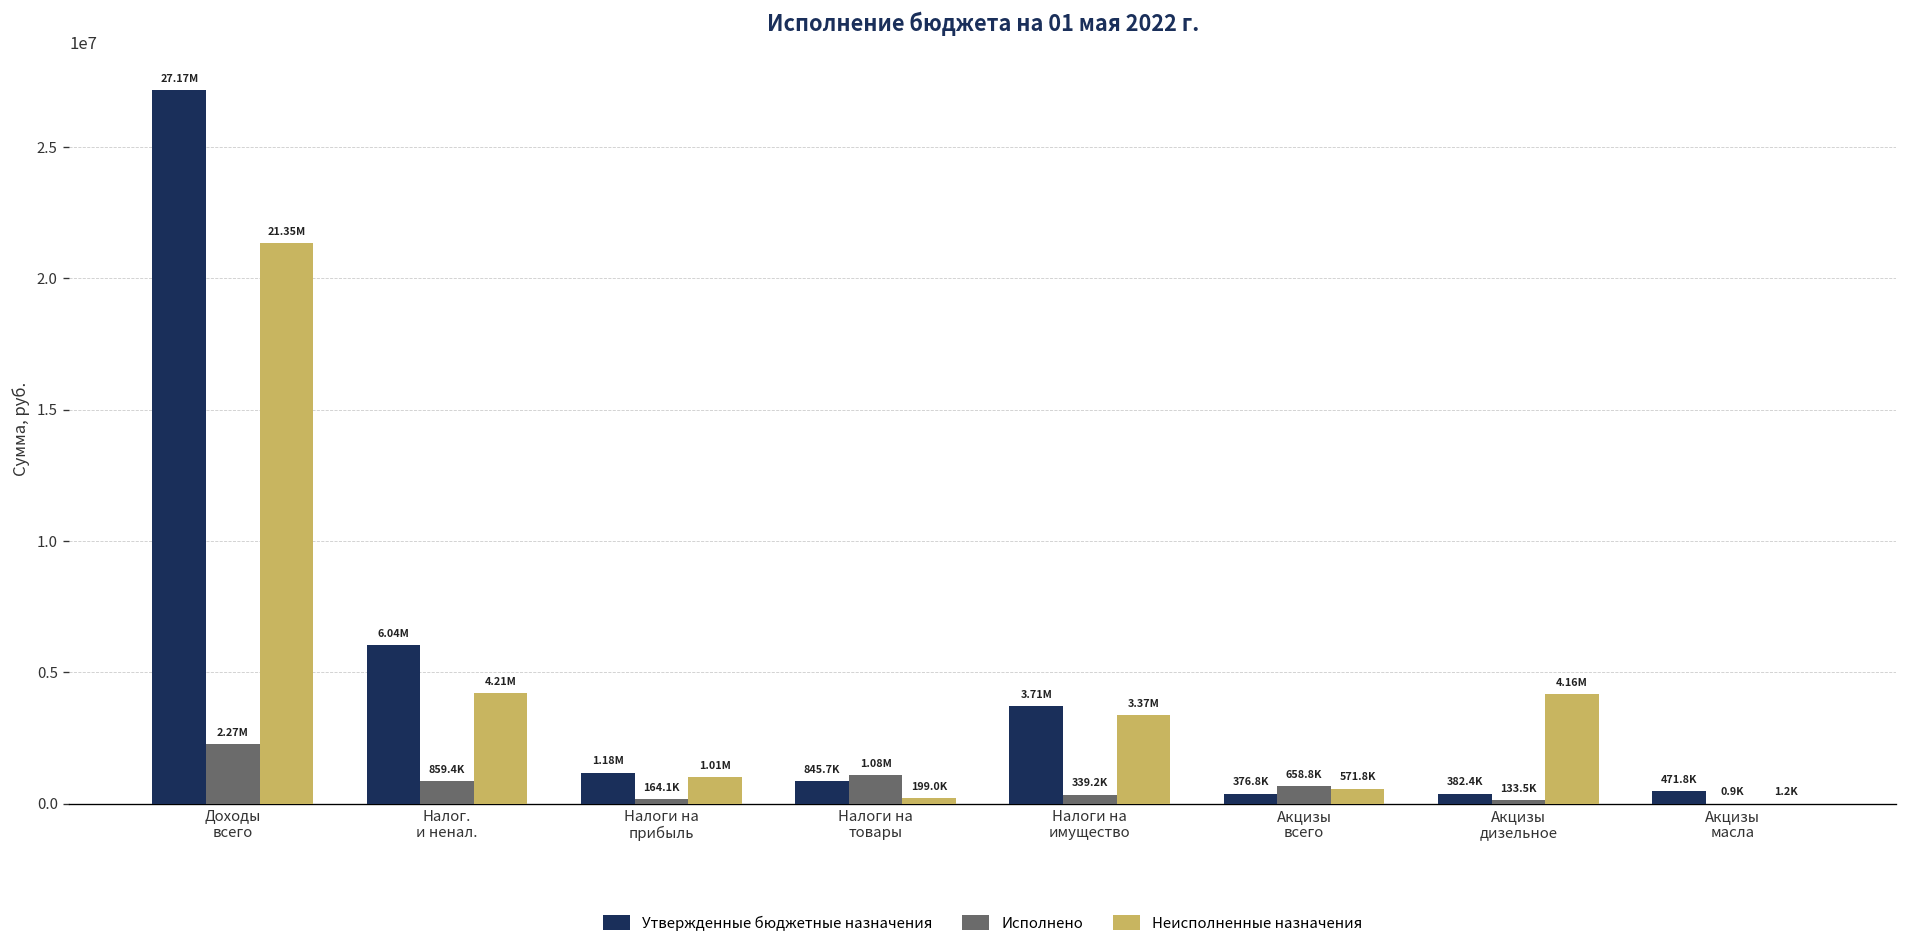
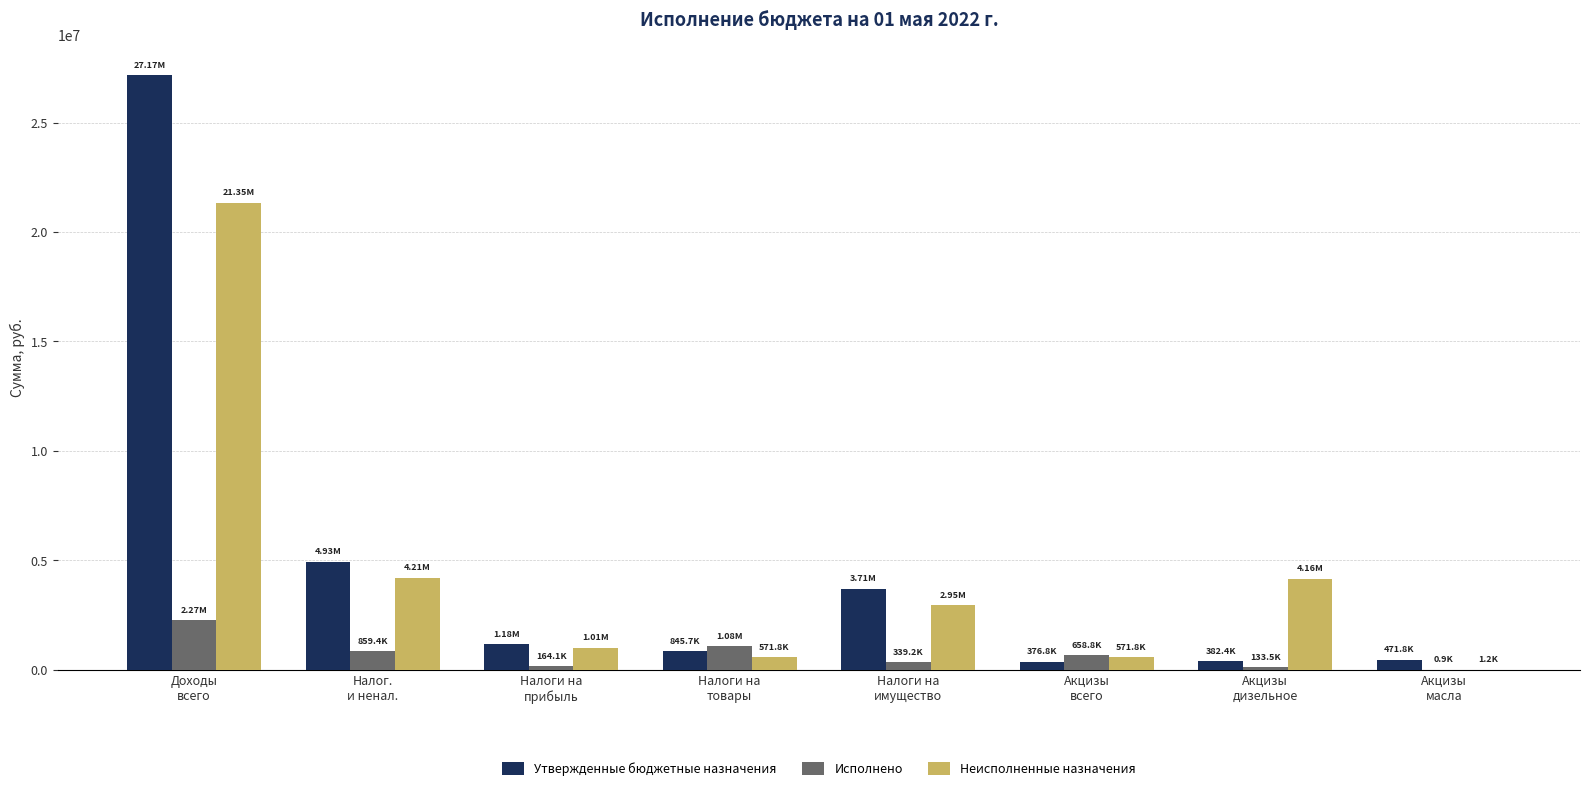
Утвержденные бюджетные назначения, Налог. и ненал.: 6.04M -> 4.93M
Неисполненные назначения, Налоги на товары: 199.0K -> 571.8K
Неисполненные назначения, Налоги на имущество: 3.37M -> 2.95M
